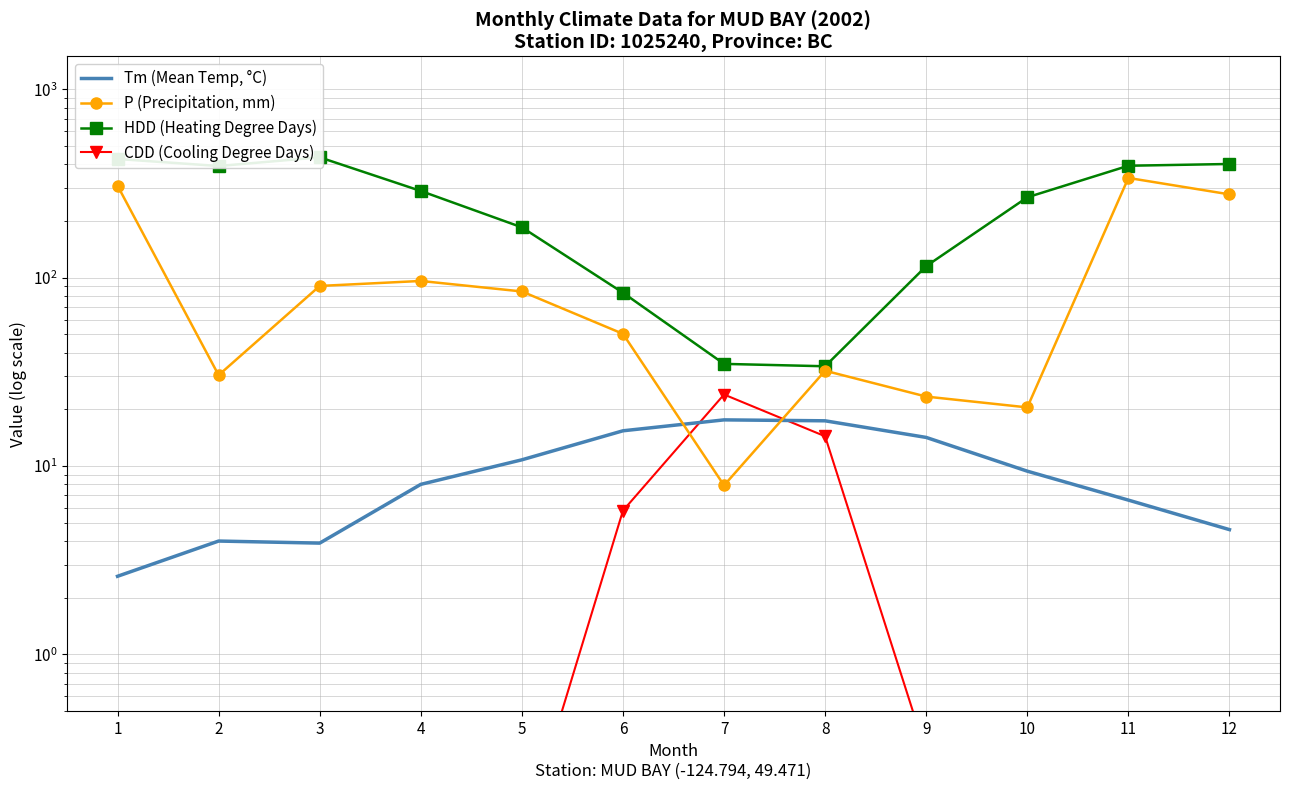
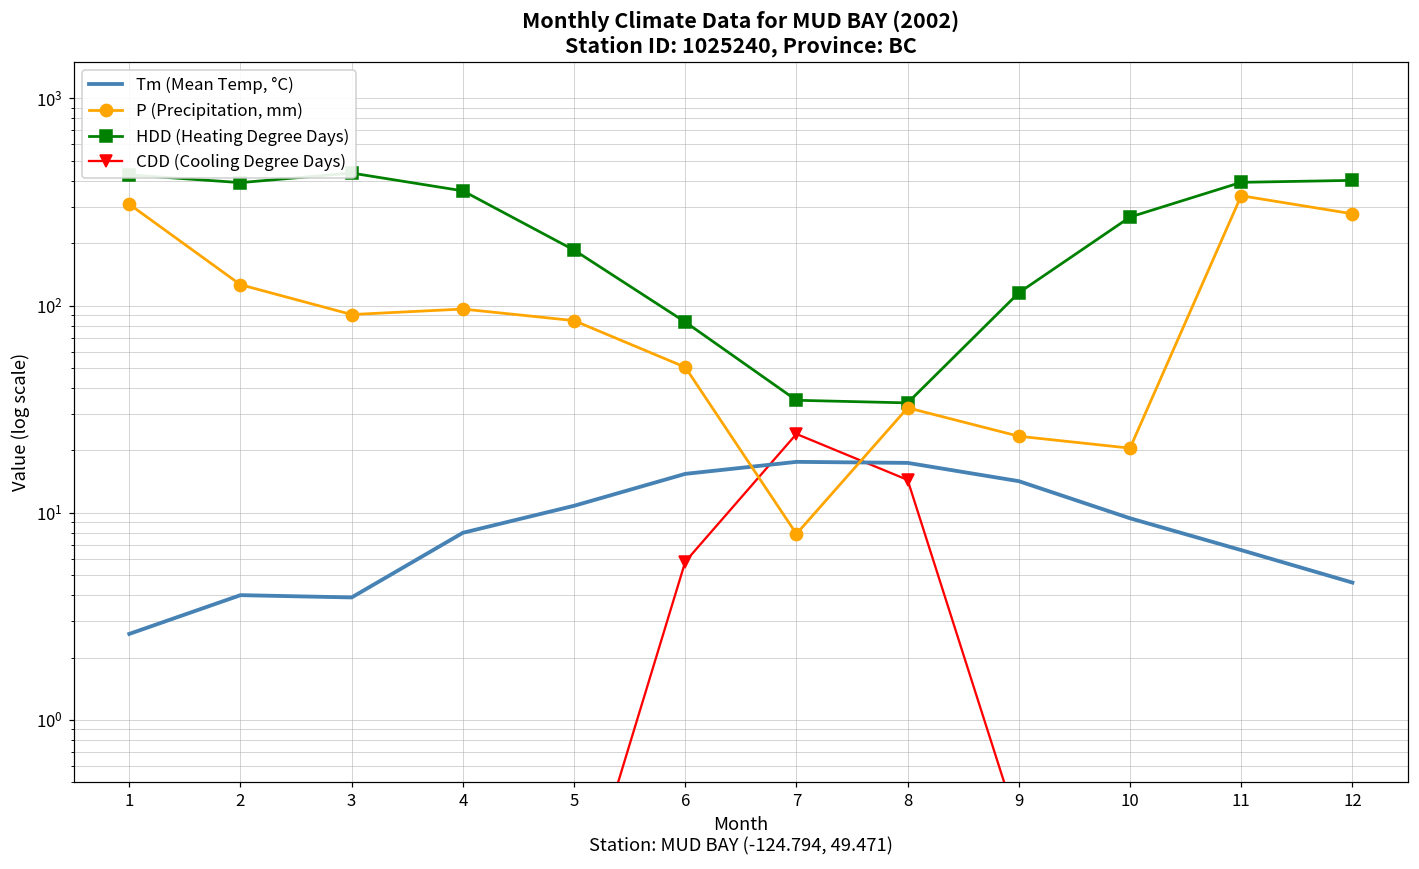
P (Precipitation, mm), 2: 30 -> 130
HDD (Heating Degree Days), 4: 290 -> 360
